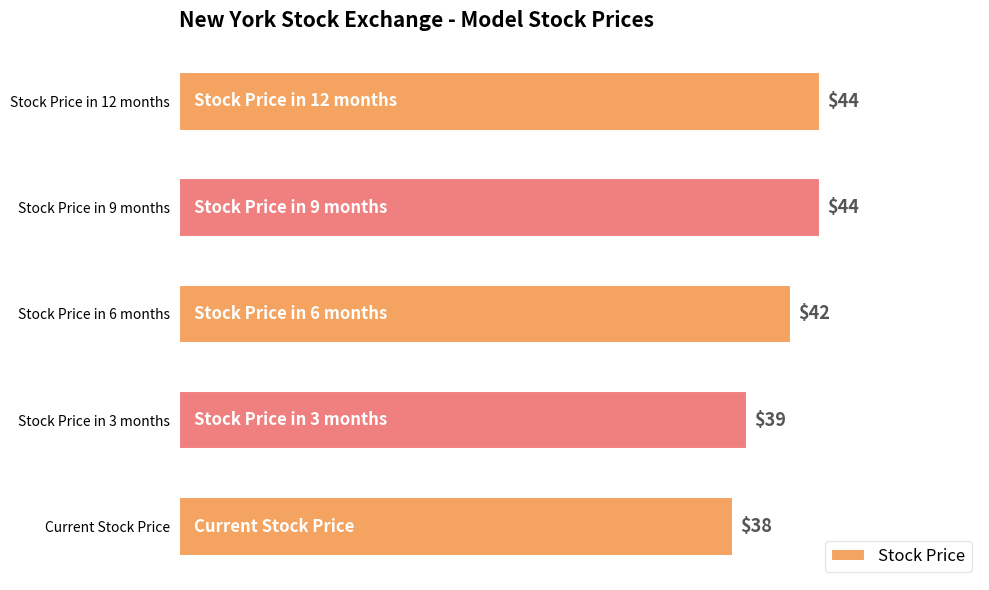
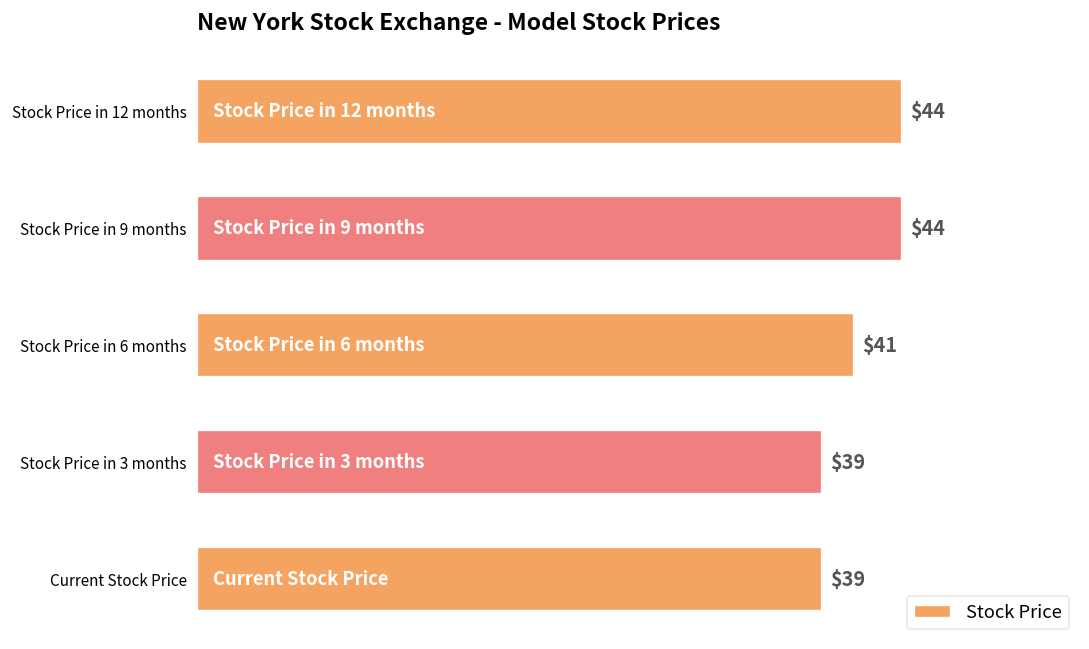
Stock Price in 6 months: $42 -> $41
Current Stock Price: $38 -> $39
